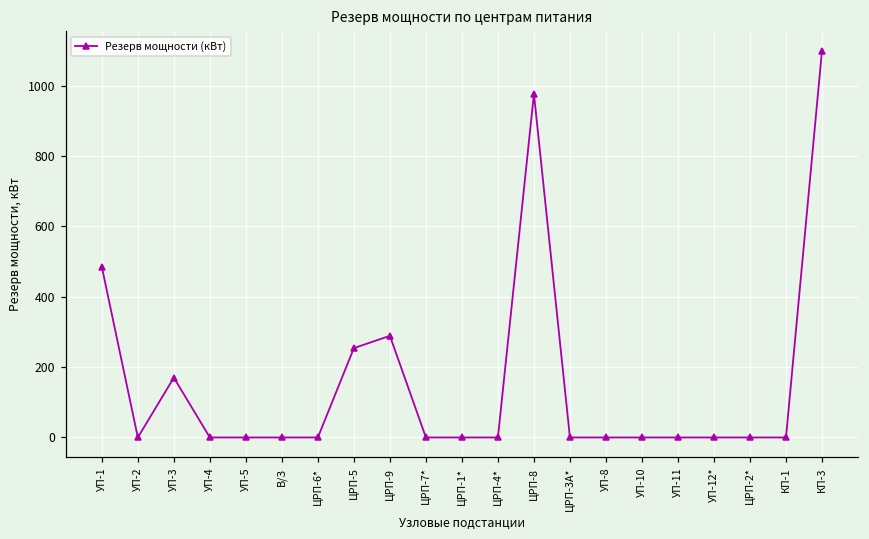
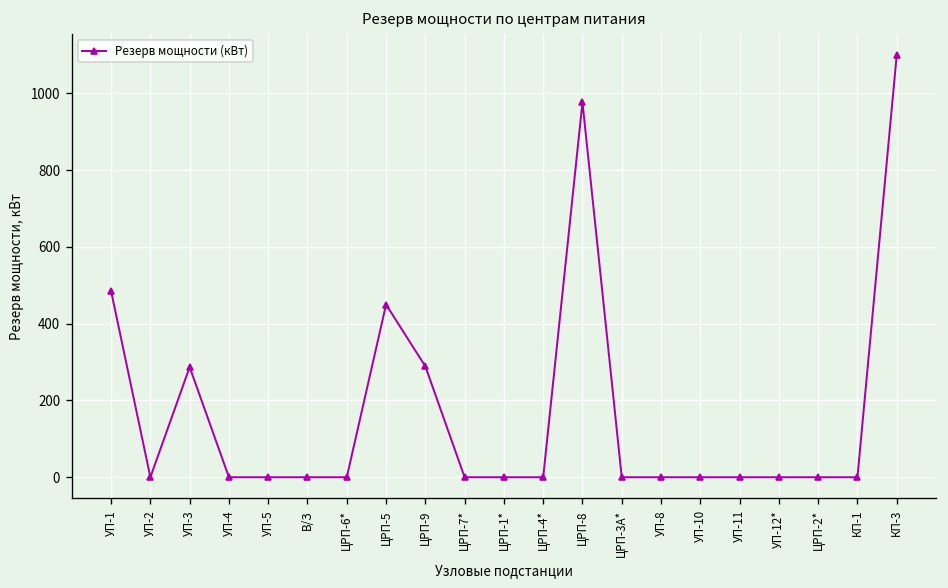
УП-3: 170 -> 290
ЦРП-5: 250 -> 450
